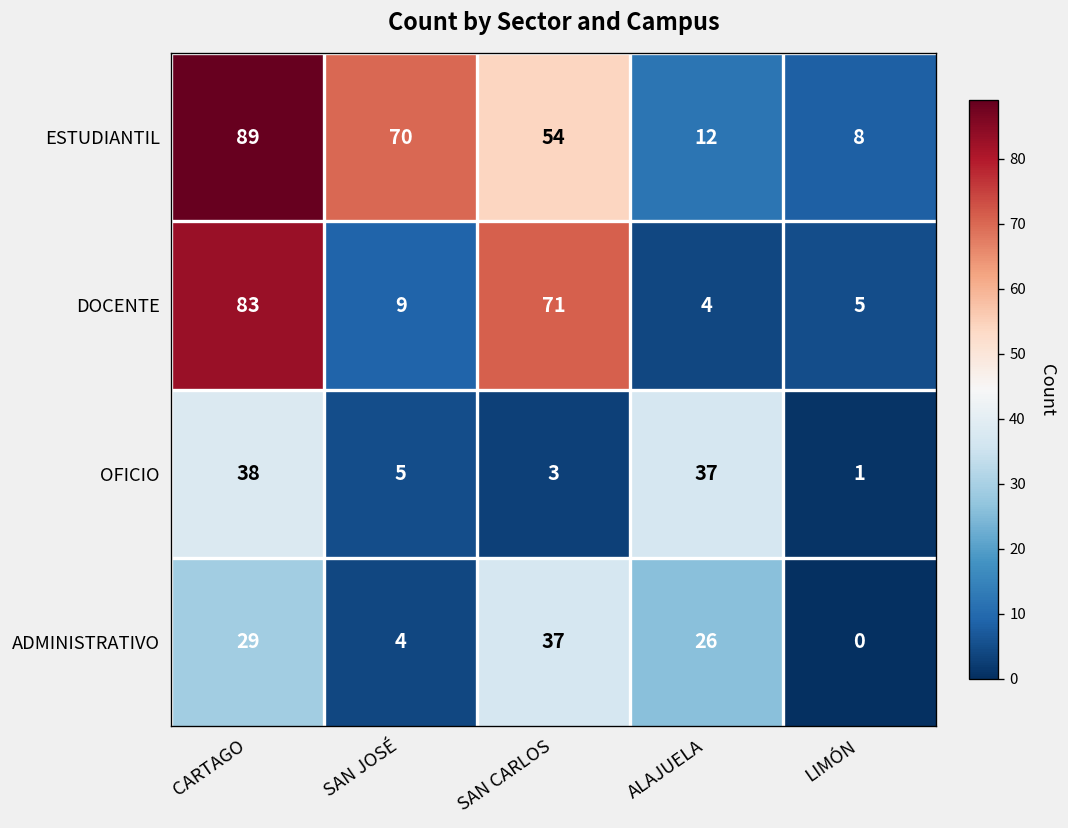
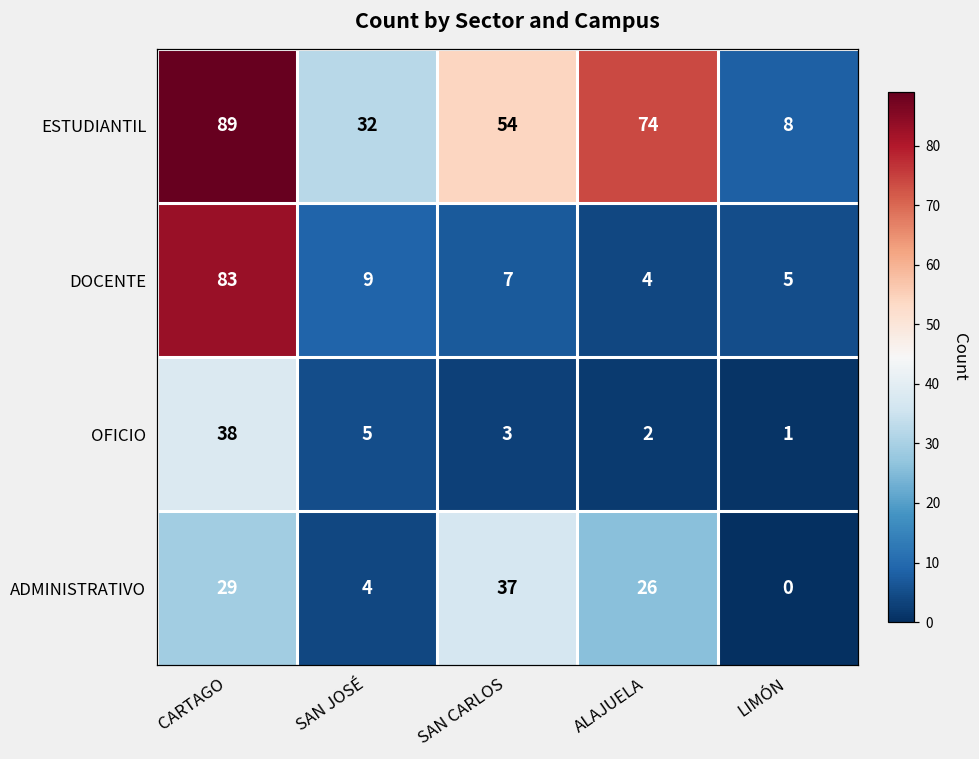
ESTUDIANTIL, SAN JOSÉ: 70 -> 32
ESTUDIANTIL, ALAJUELA: 12 -> 74
DOCENTE, SAN CARLOS: 71 -> 7
OFICIO, ALAJUELA: 37 -> 2
